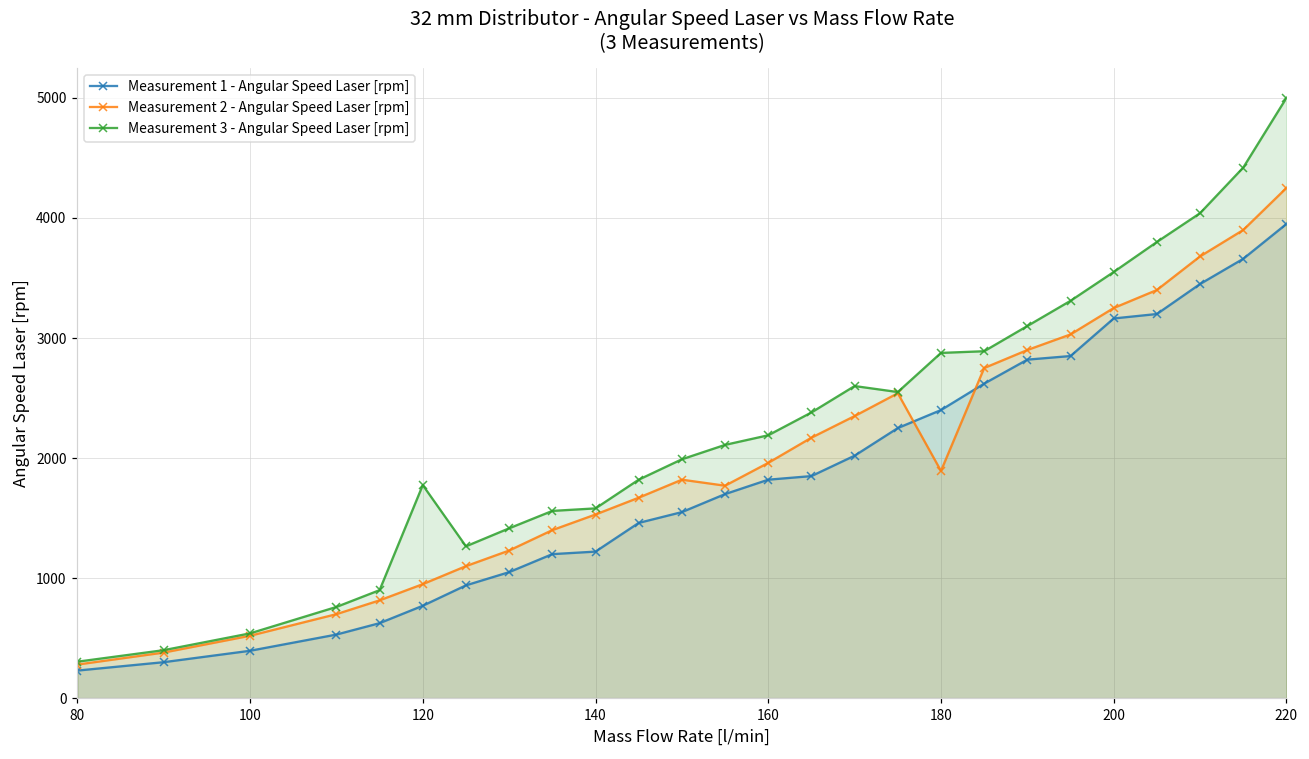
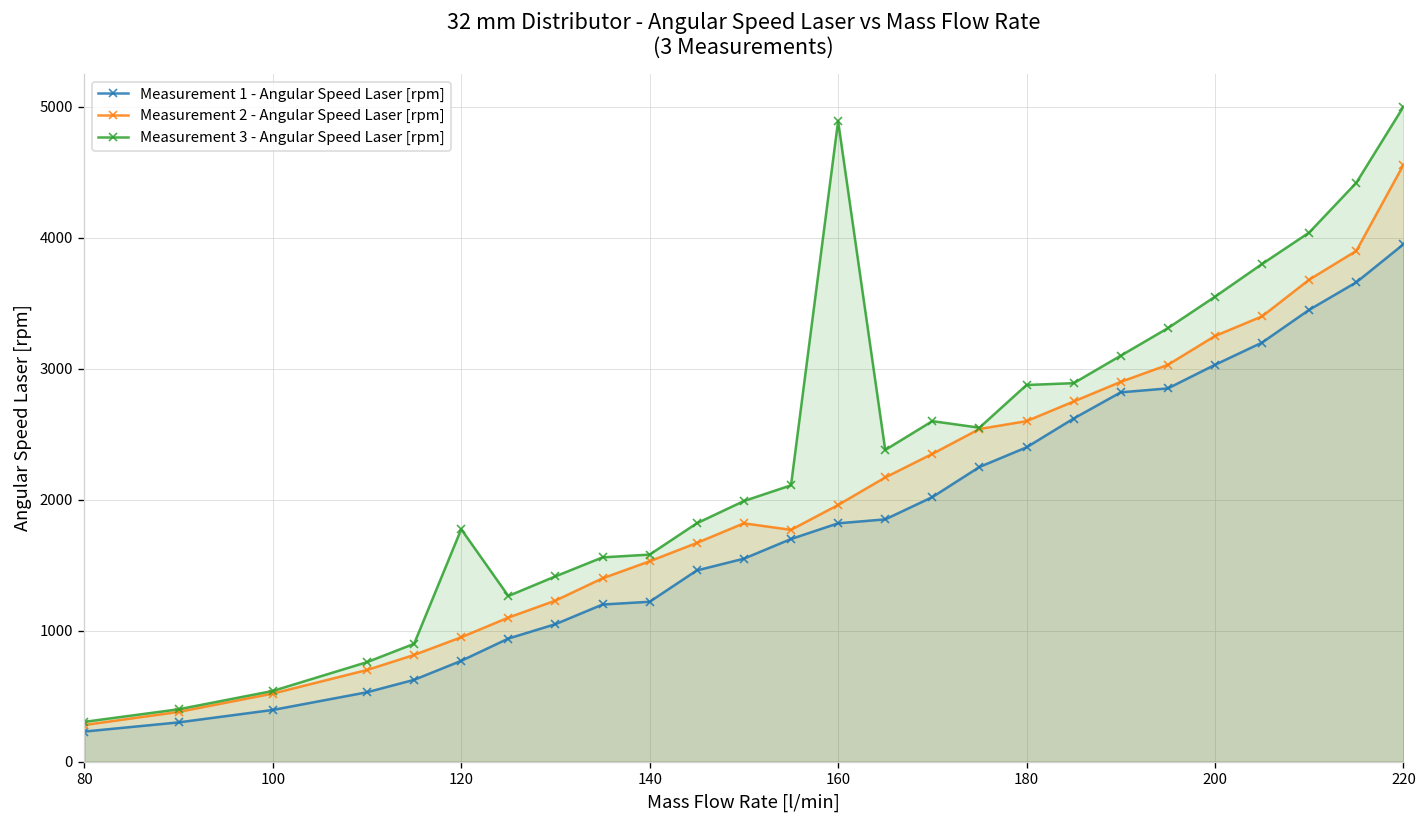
Measurement 3 - Angular Speed Laser [rpm], 160: 2190 -> 4890
Measurement 2 - Angular Speed Laser [rpm], 180: 1890 -> 2600
Measurement 1 - Angular Speed Laser [rpm], 200: 3160 -> 3030
Measurement 2 - Angular Speed Laser [rpm], 220: 4250 -> 4560
